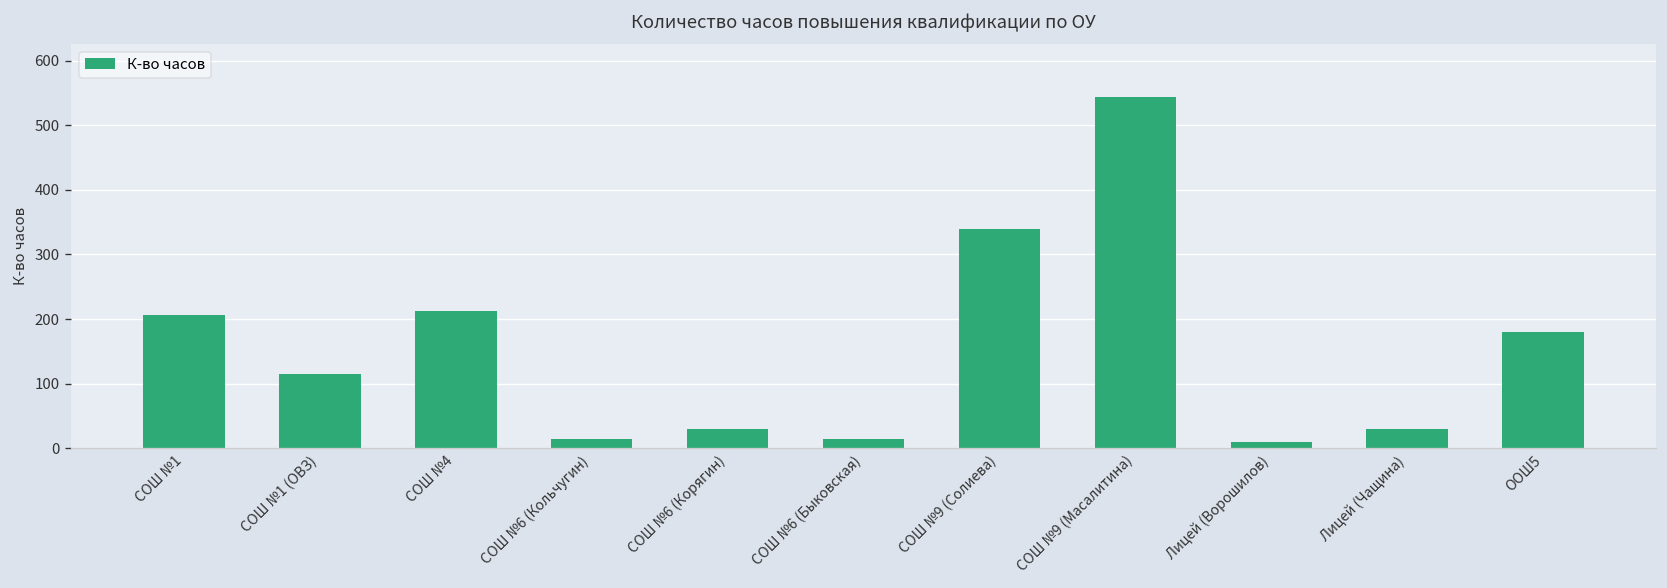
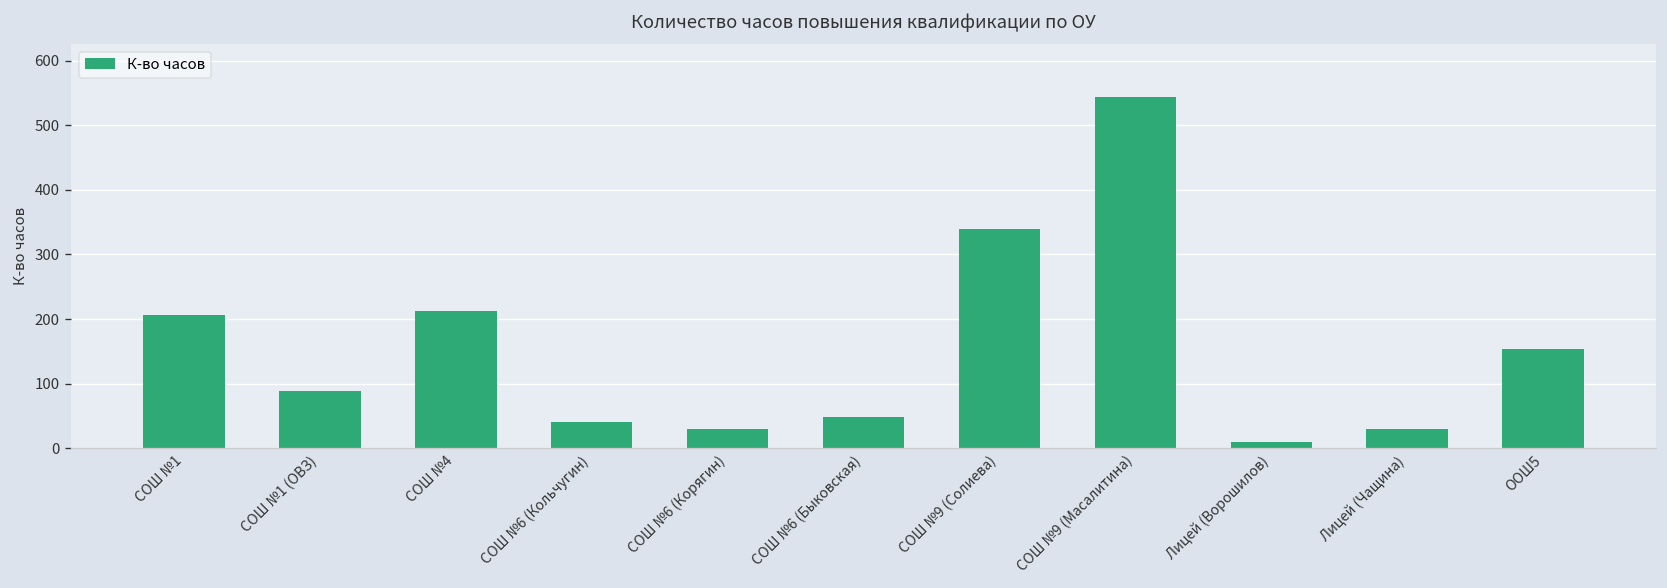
СОШ №1 (ОВЗ): 120 -> 90
СОШ №6 (Кольчугин): 20 -> 40
СОШ №6 (Быковская): 20 -> 50
ООШ5: 180 -> 150
